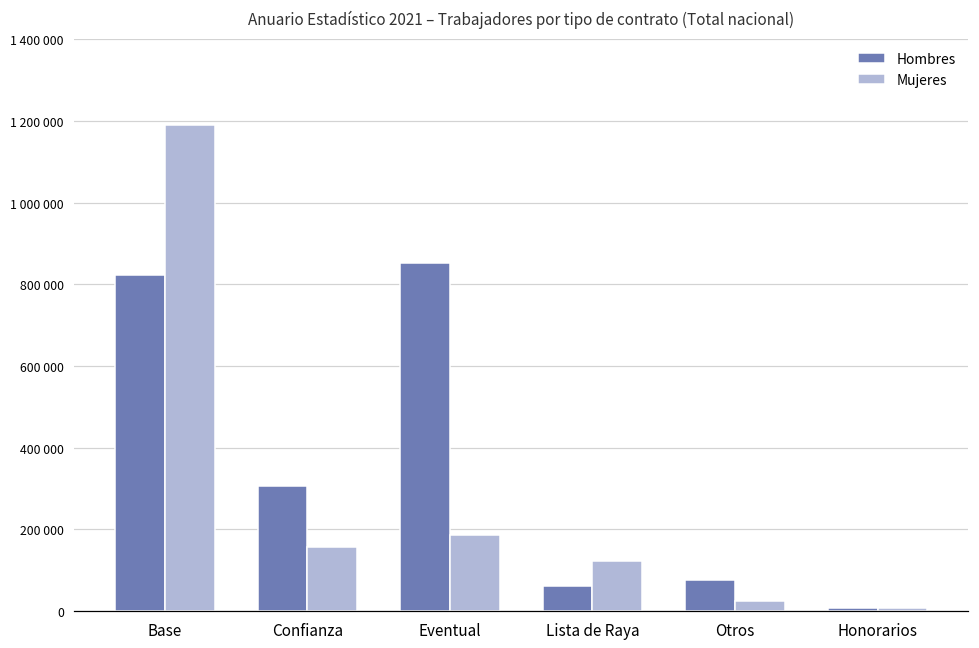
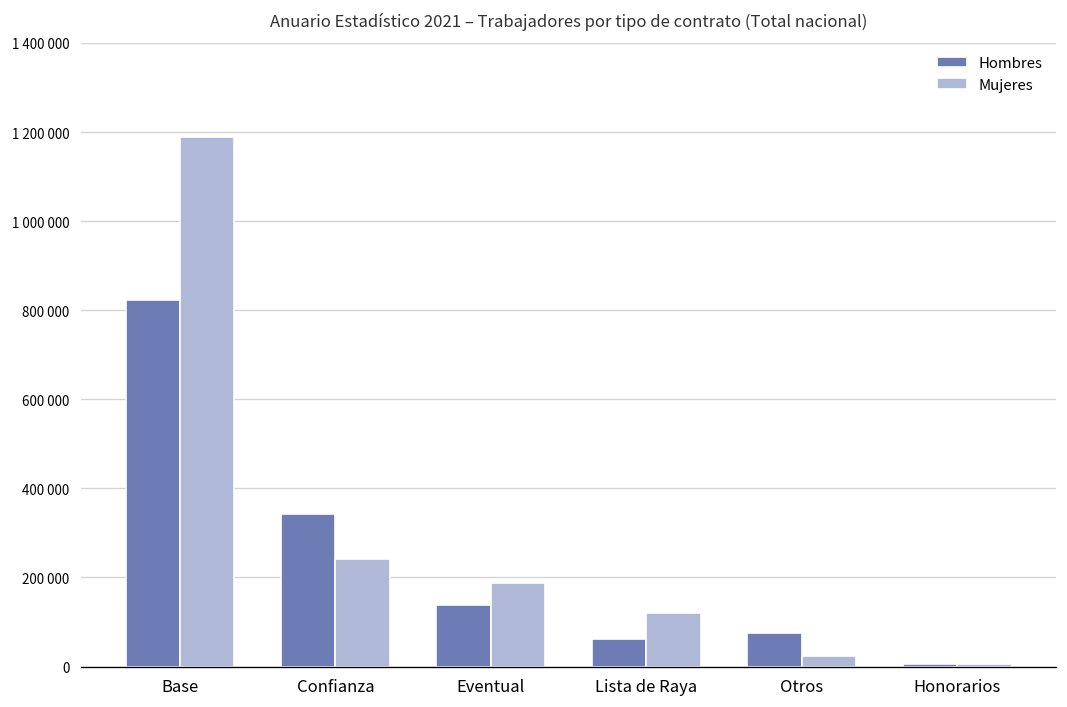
Hombres, Confianza: 300000 -> 340000
Mujeres, Confianza: 160000 -> 240000
Hombres, Eventual: 850000 -> 140000
